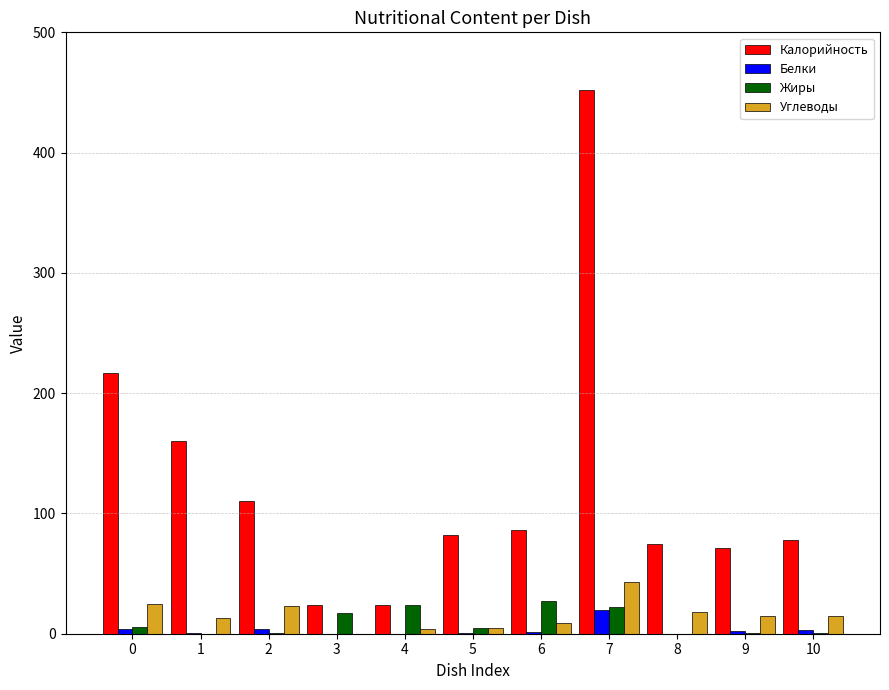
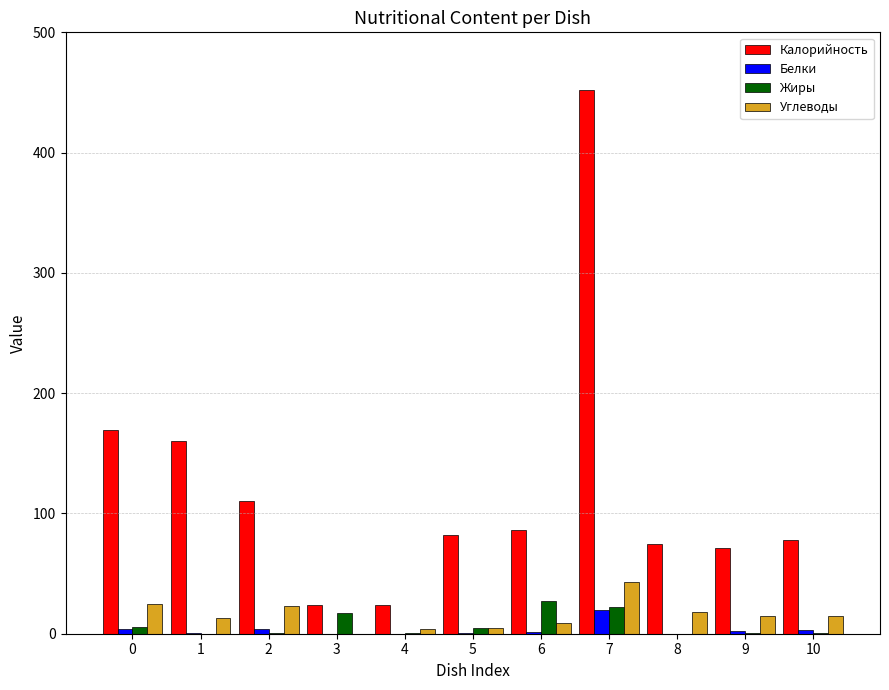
Калорийность, 0: 217 -> 169
Жиры, 4: 24 -> 1
